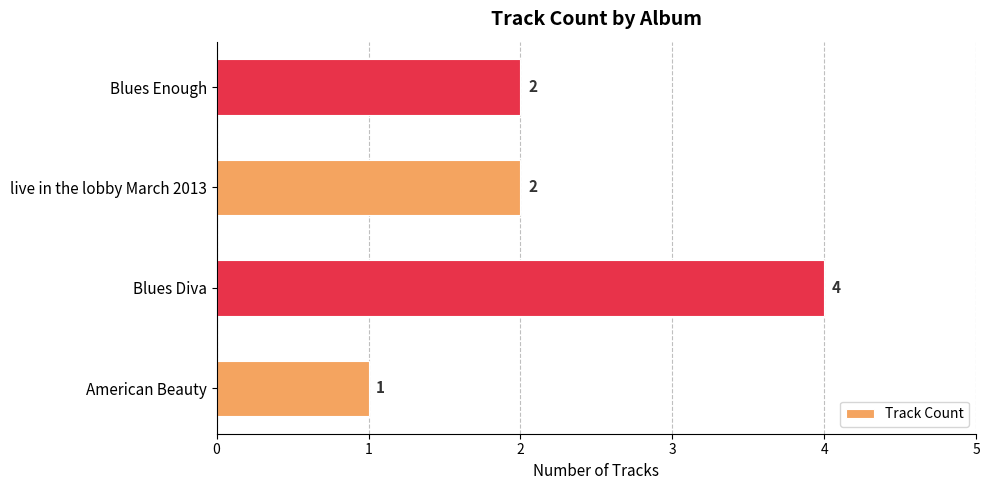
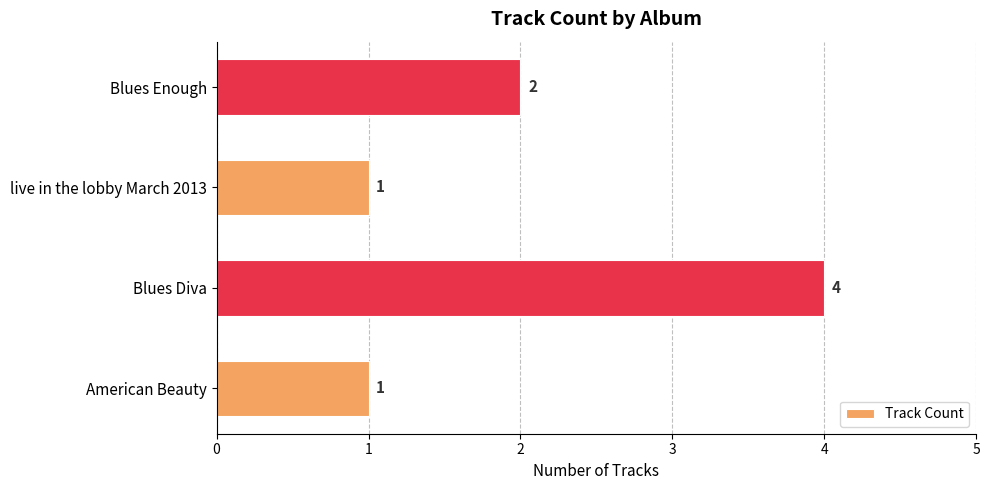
live in the lobby March 2013: 2 -> 1
